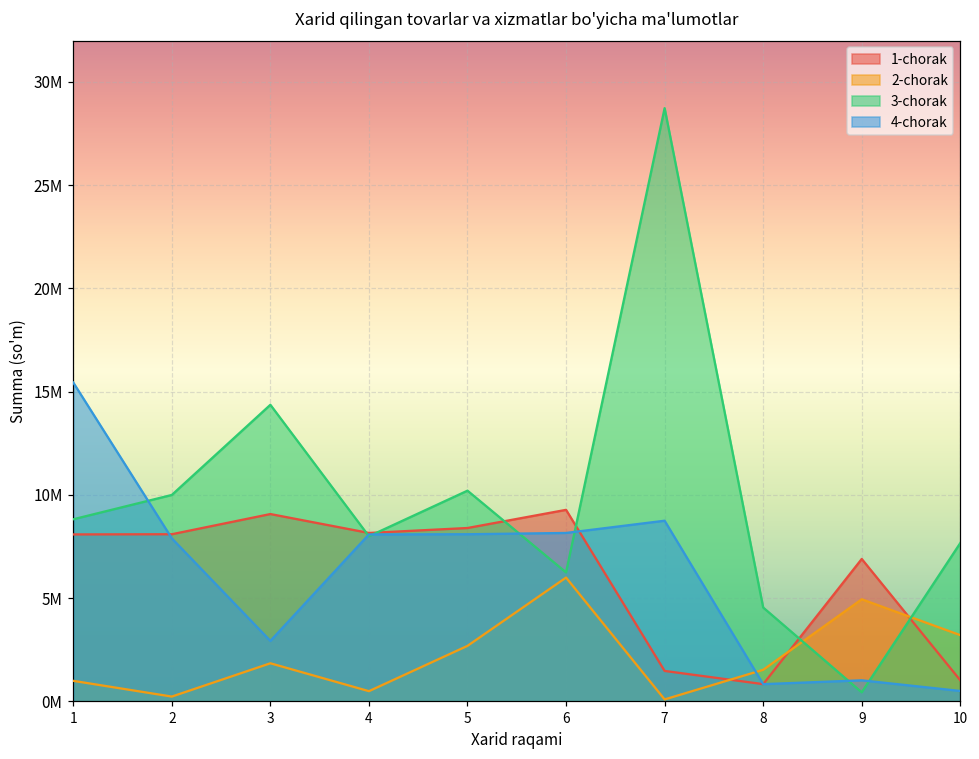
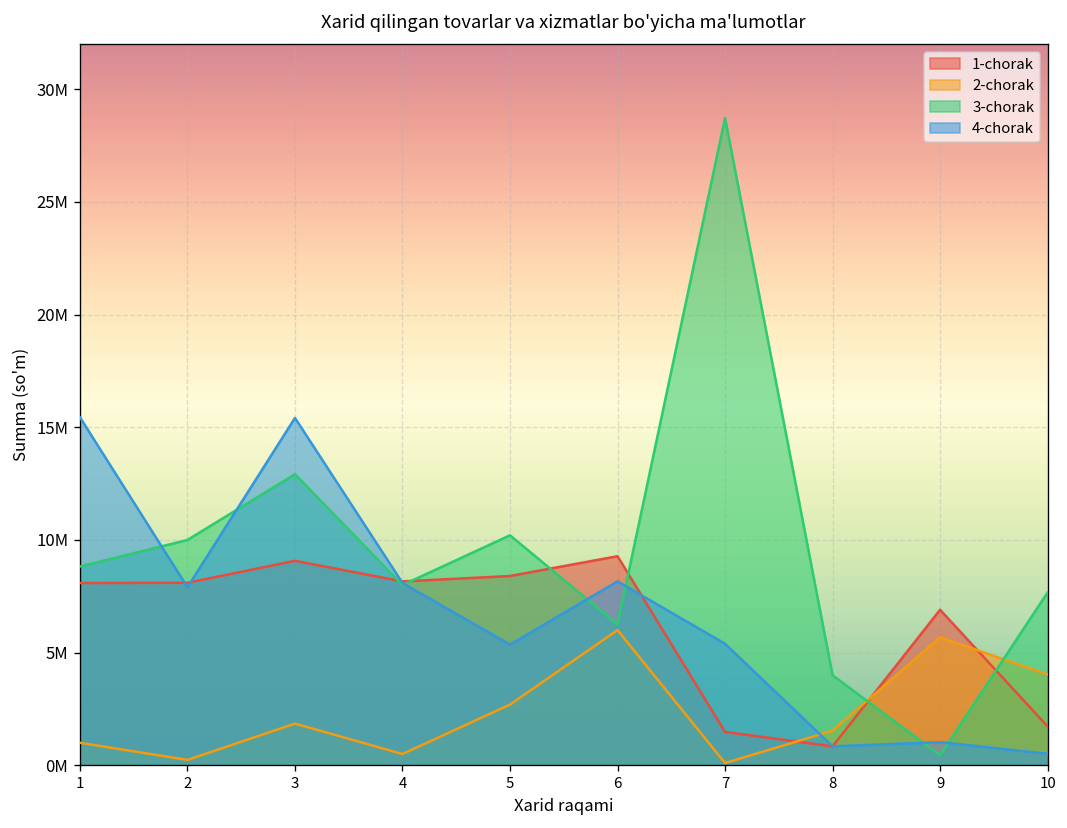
3-chorak, 3: 14400000 -> 12900000
4-chorak, 3: 2900000 -> 15400000
4-chorak, 5: 8100000 -> 5400000
4-chorak, 7: 8800000 -> 5400000
3-chorak, 8: 4600000 -> 4000000
2-chorak, 9: 4900000 -> 5700000
1-chorak, 10: 1000000 -> 1700000
2-chorak, 10: 3200000 -> 4000000
